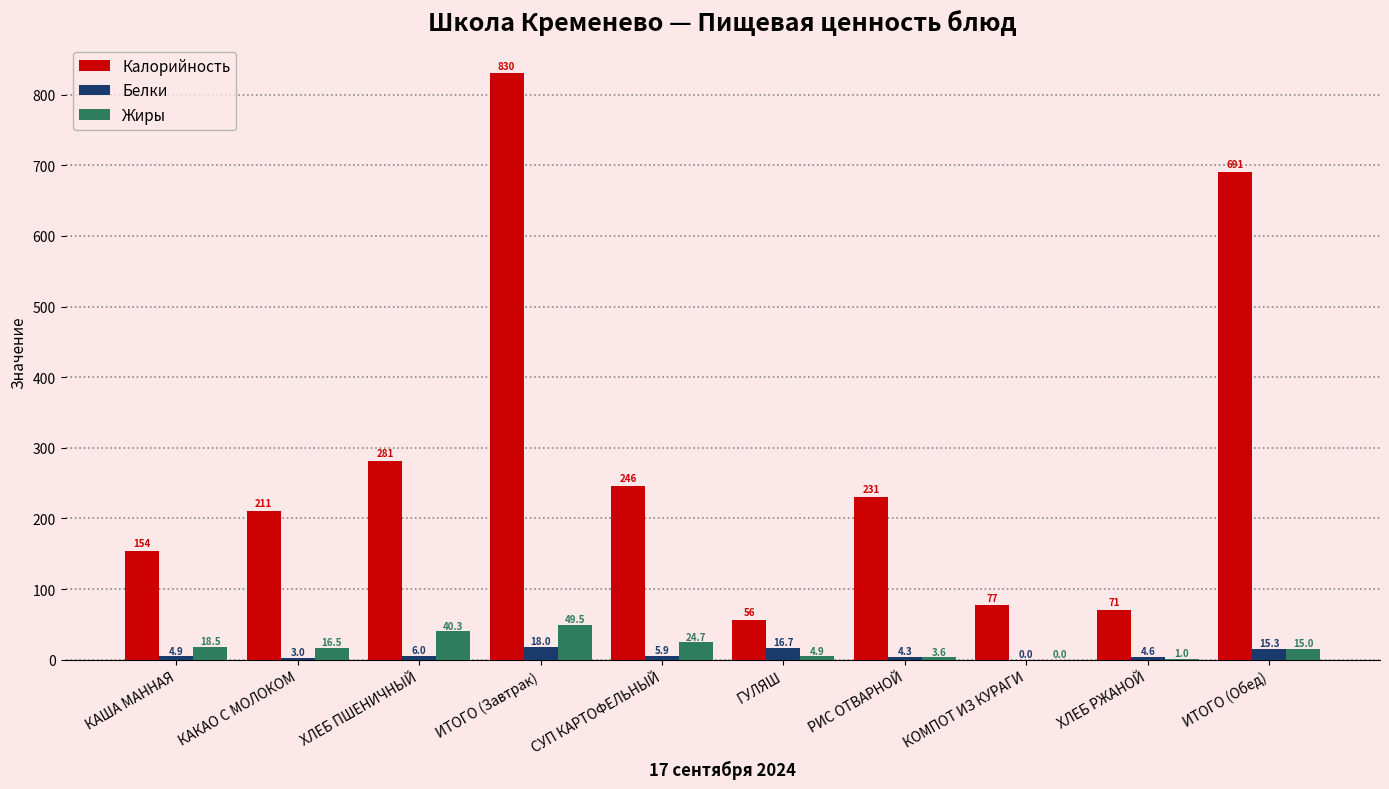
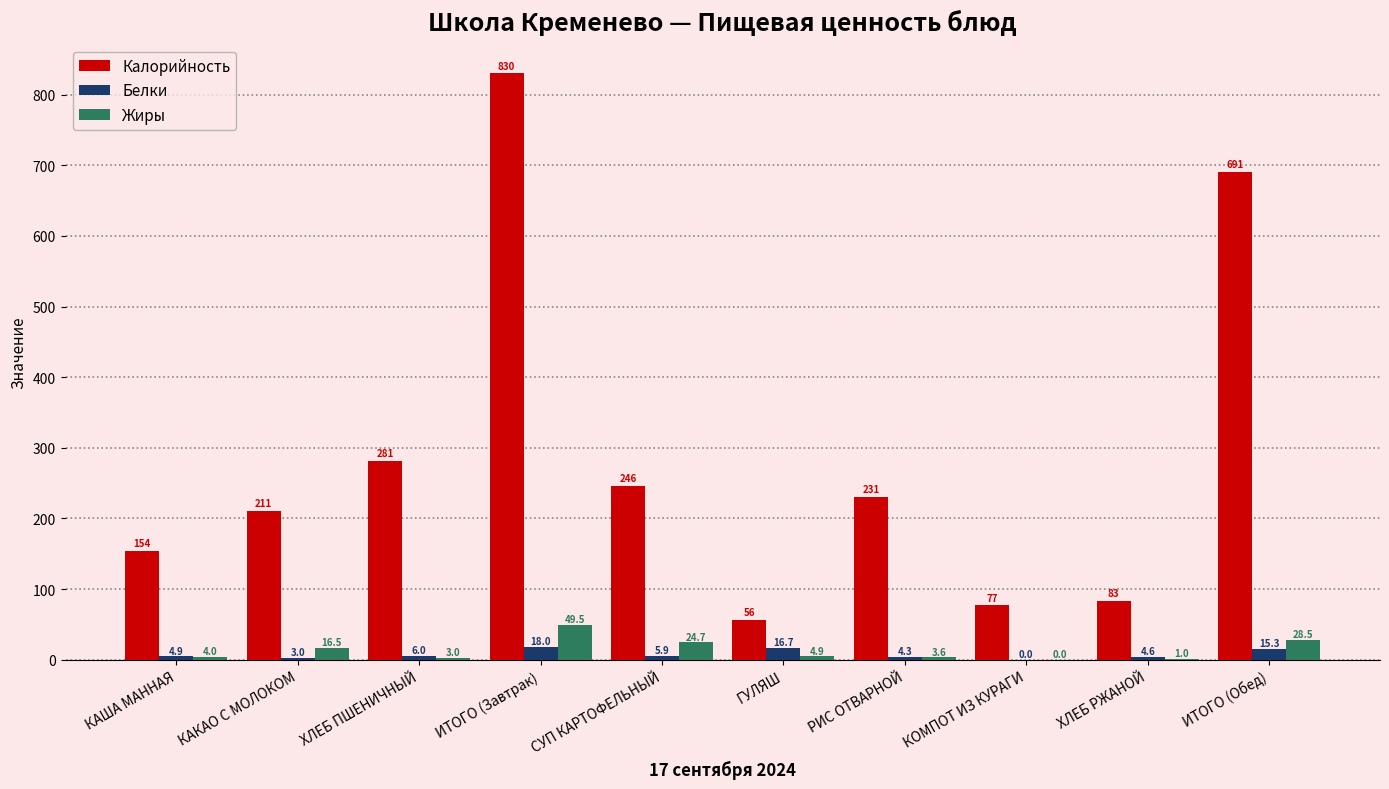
Жиры, КАША МАННАЯ: 18.5 -> 4.0
Жиры, ХЛЕБ ПШЕНИЧНЫЙ: 40.3 -> 3.0
Калорийность, ХЛЕБ РЖАНОЙ: 71 -> 83
Жиры, ИТОГО (Обед): 15.0 -> 28.5
